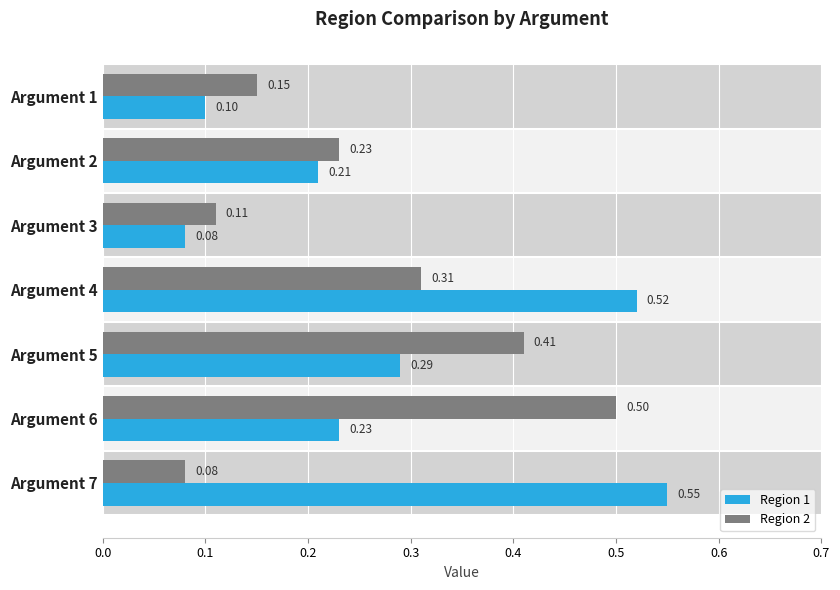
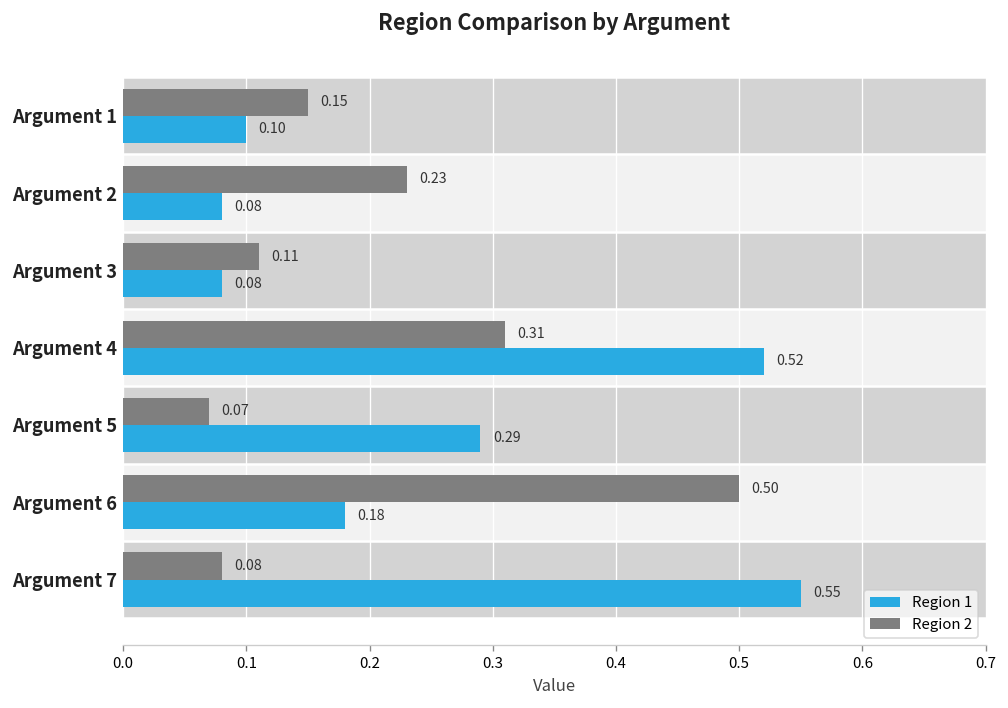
Region 1, Argument 2: 0.21 -> 0.08
Region 2, Argument 5: 0.41 -> 0.07
Region 1, Argument 6: 0.23 -> 0.18
